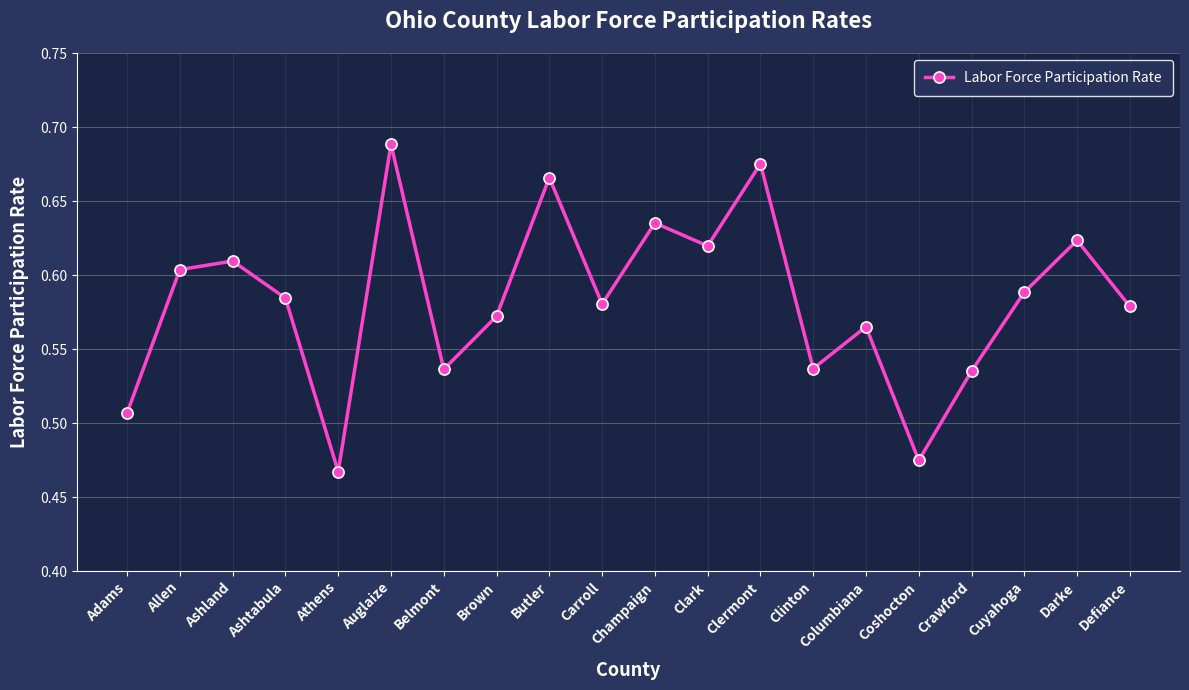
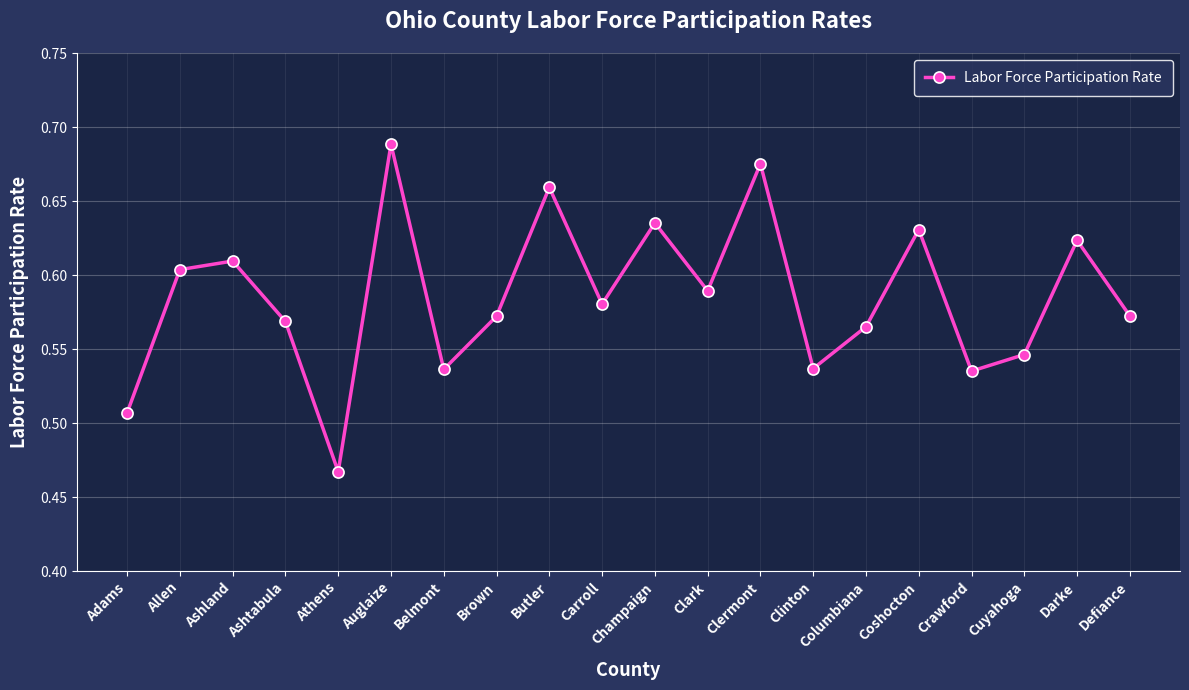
Ashtabula: 0.584 -> 0.569
Butler: 0.666 -> 0.659
Clark: 0.620 -> 0.589
Coshocton: 0.475 -> 0.631
Cuyahoga: 0.588 -> 0.546
Defiance: 0.579 -> 0.572
